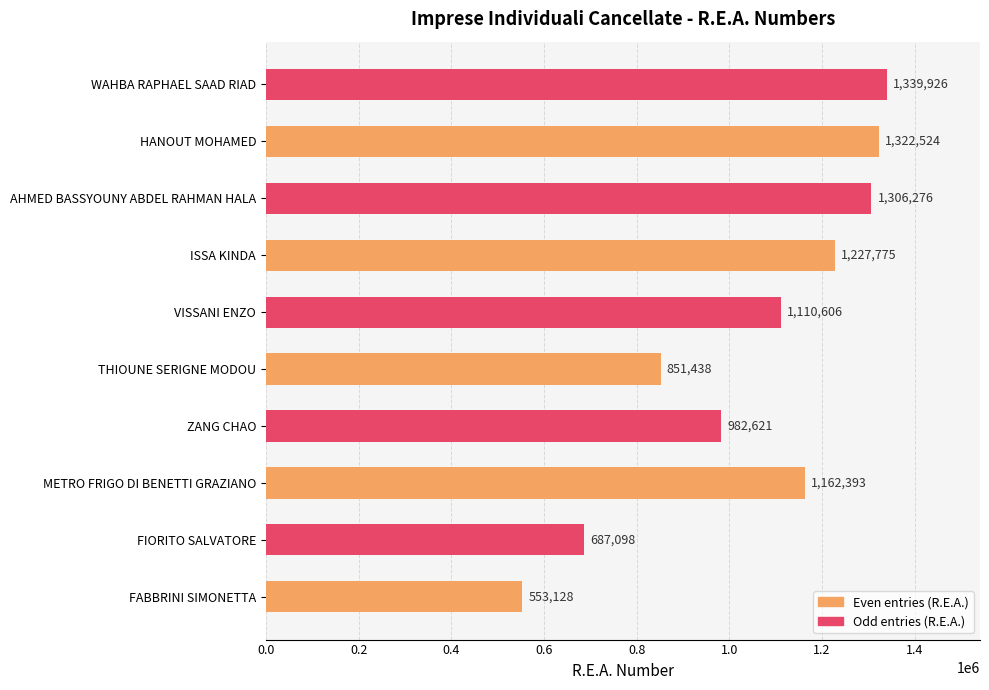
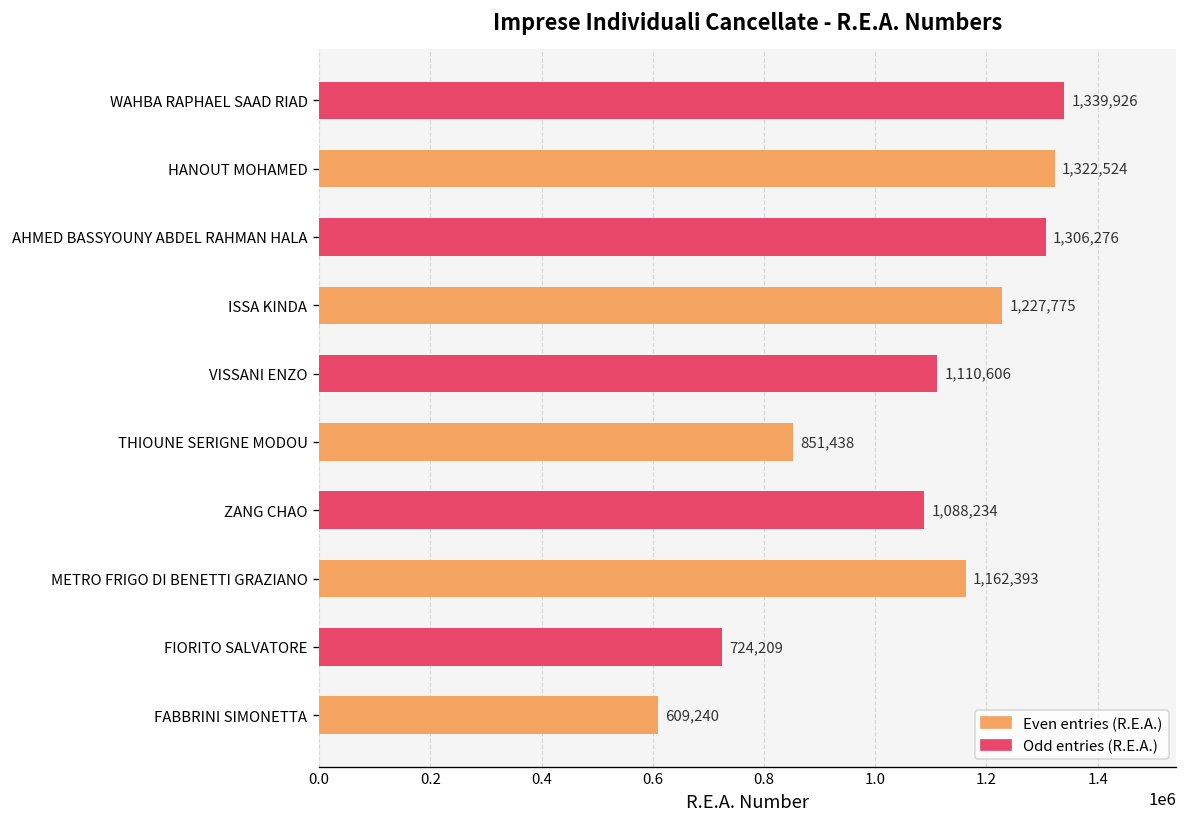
ZANG CHAO: 982,621 -> 1,088,234
FIORITO SALVATORE: 687,098 -> 724,209
FABBRINI SIMONETTA: 553,128 -> 609,240
